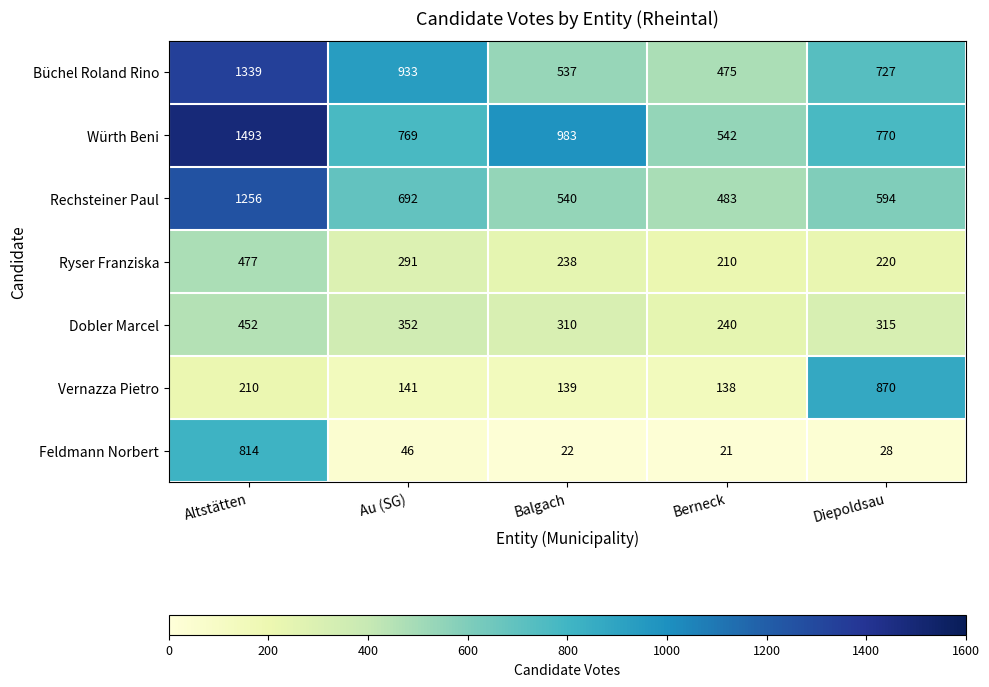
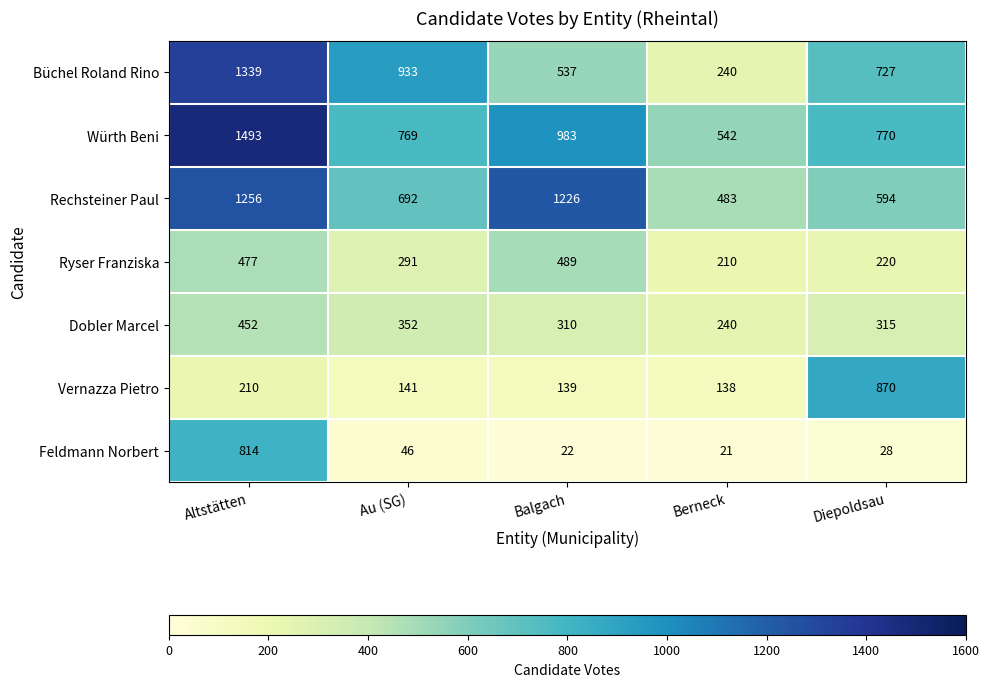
Büchel Roland Rino, Berneck: 475 -> 240
Rechsteiner Paul, Balgach: 540 -> 1226
Ryser Franziska, Balgach: 238 -> 489
